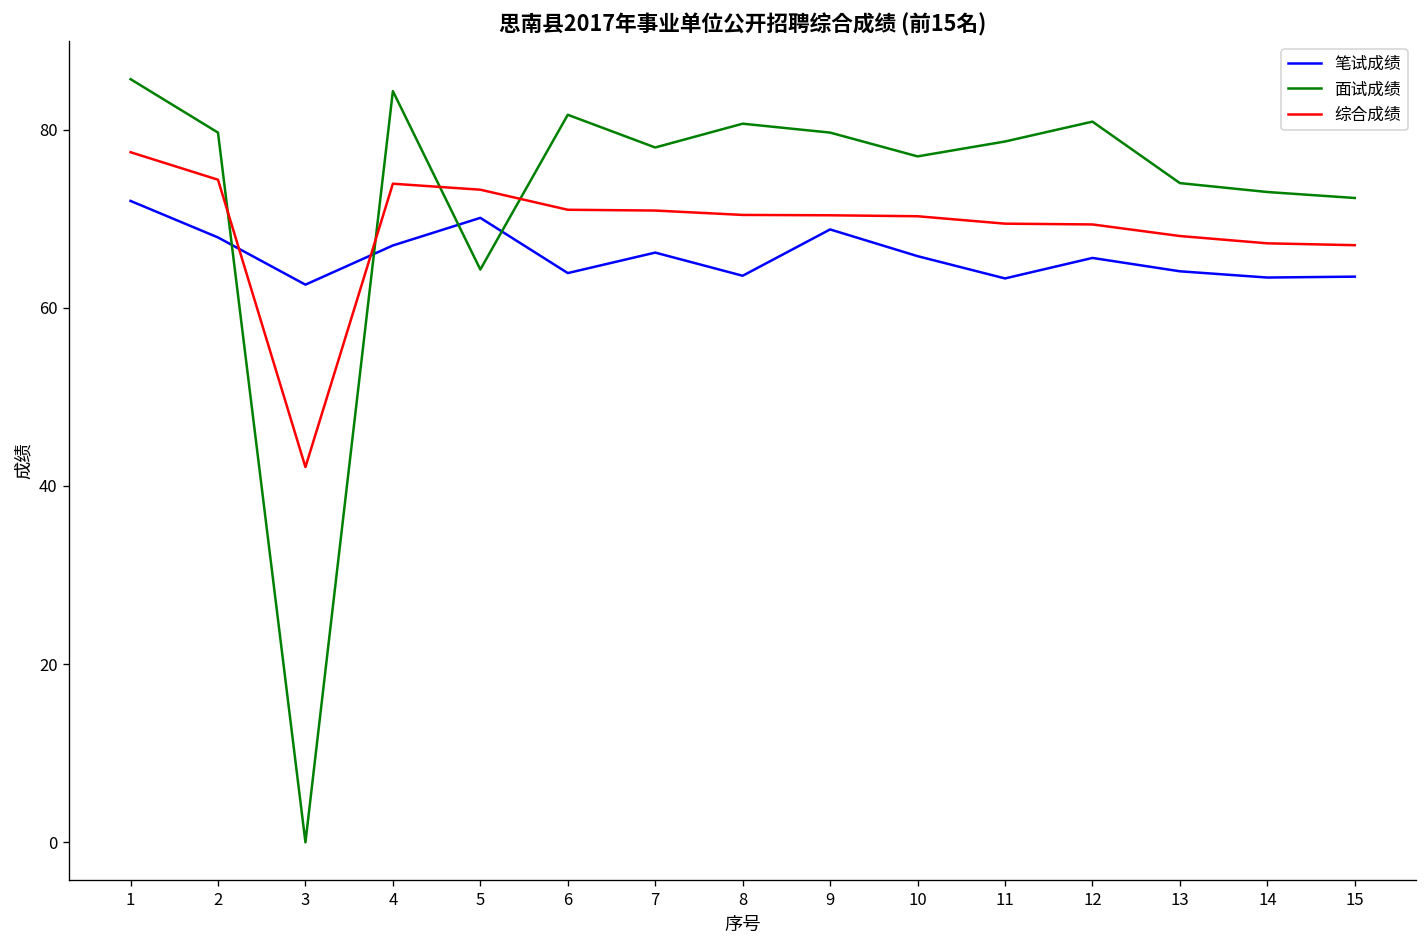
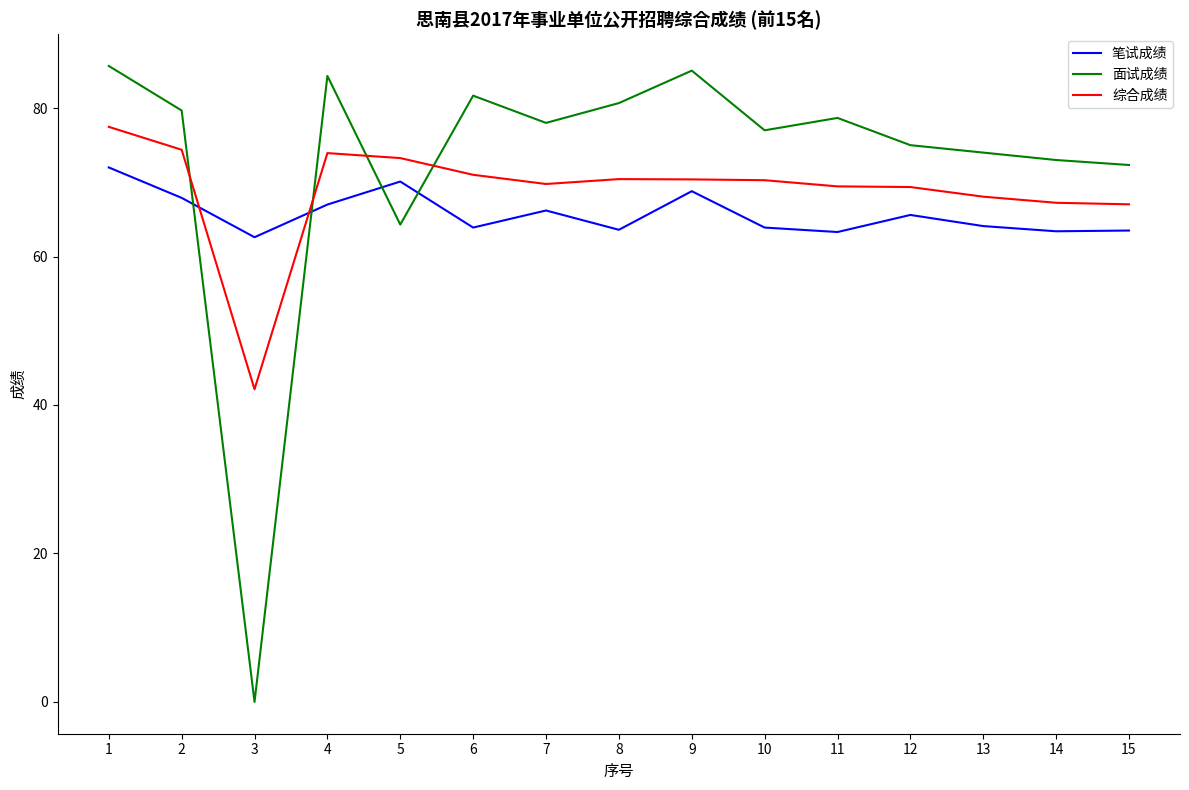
综合成绩, 7: 71 -> 70
面试成绩, 9: 80 -> 85
笔试成绩, 10: 66 -> 64
面试成绩, 12: 81 -> 75
